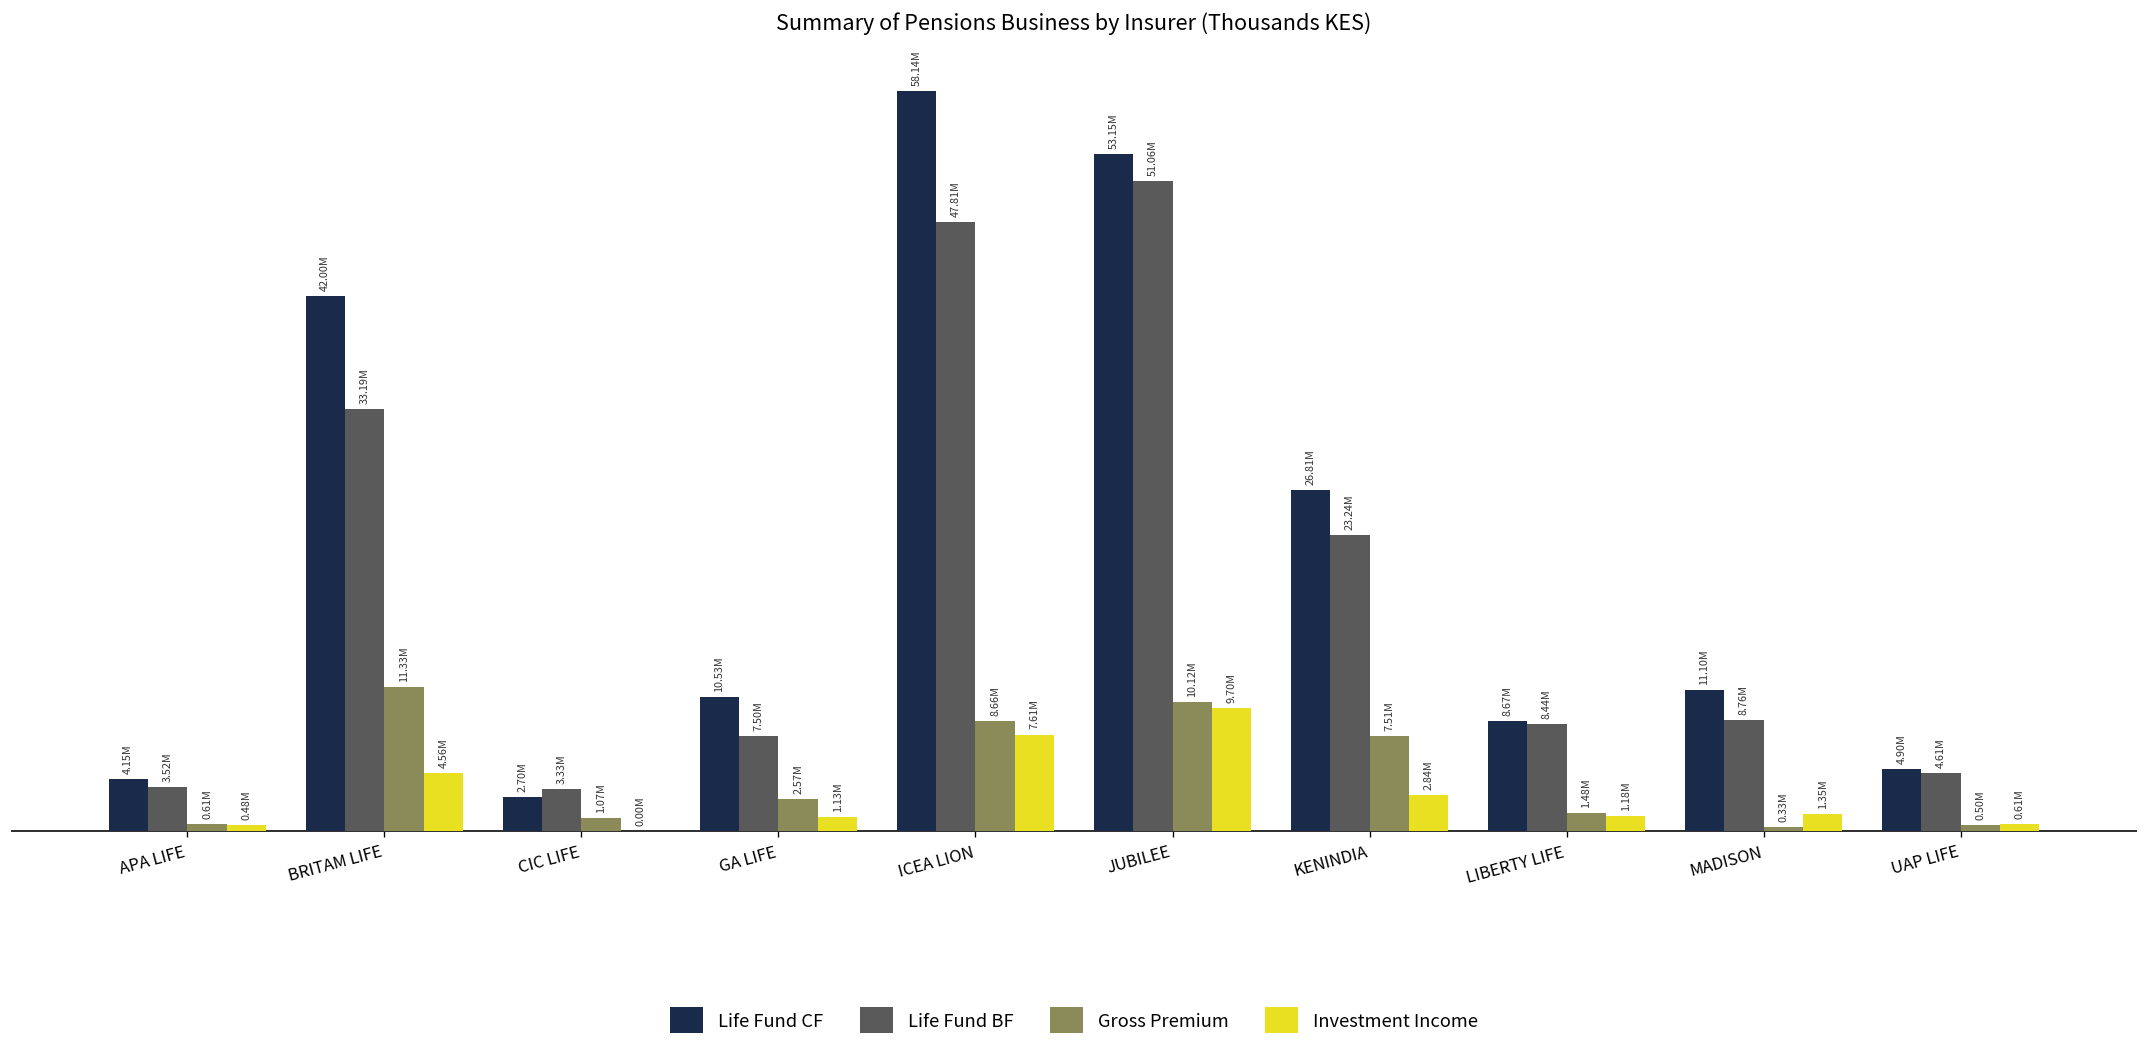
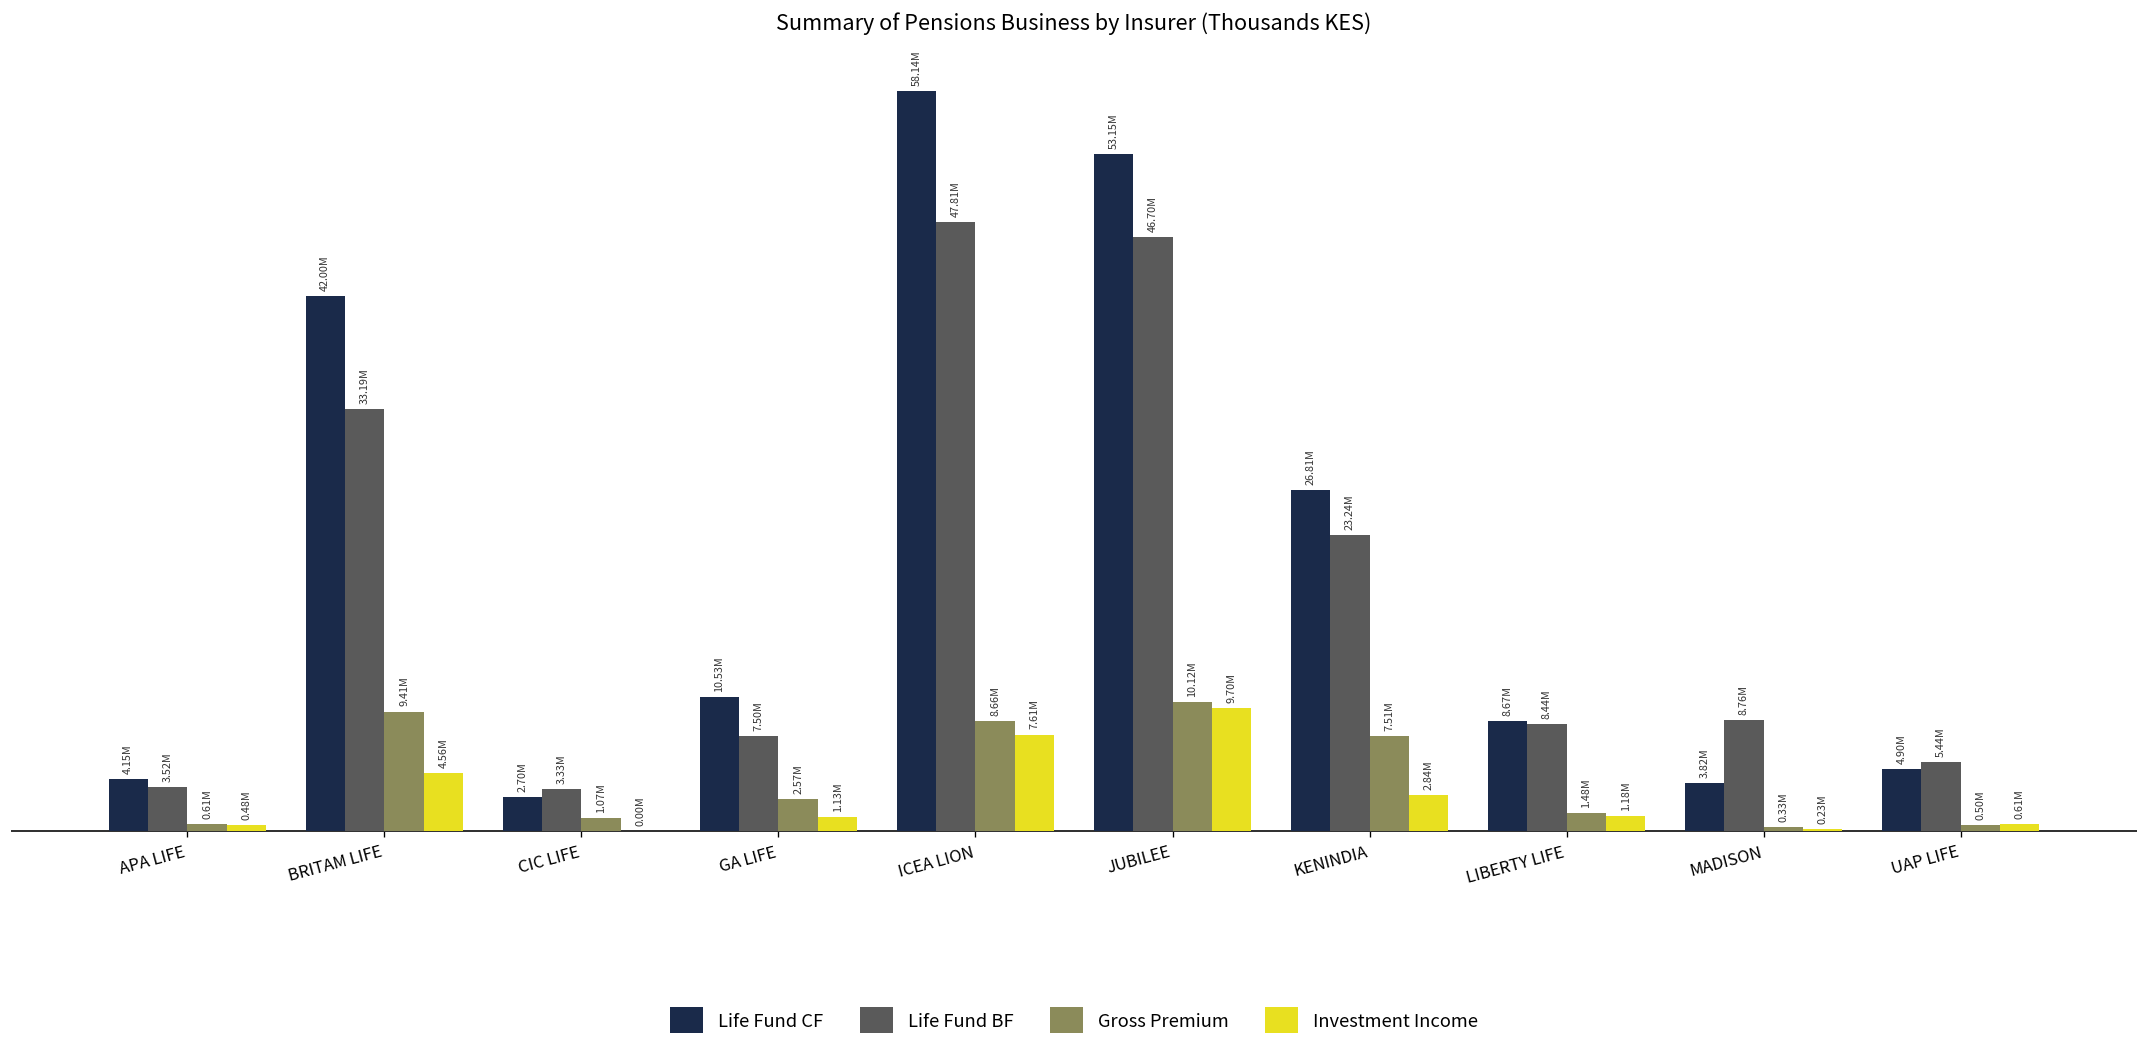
Gross Premium, BRITAM LIFE: 11.33M -> 9.41M
Life Fund BF, JUBILEE: 51.06M -> 46.70M
Life Fund CF, MADISON: 11.10M -> 3.82M
Investment Income, MADISON: 1.35M -> 0.23M
Life Fund BF, UAP LIFE: 4.61M -> 5.44M
